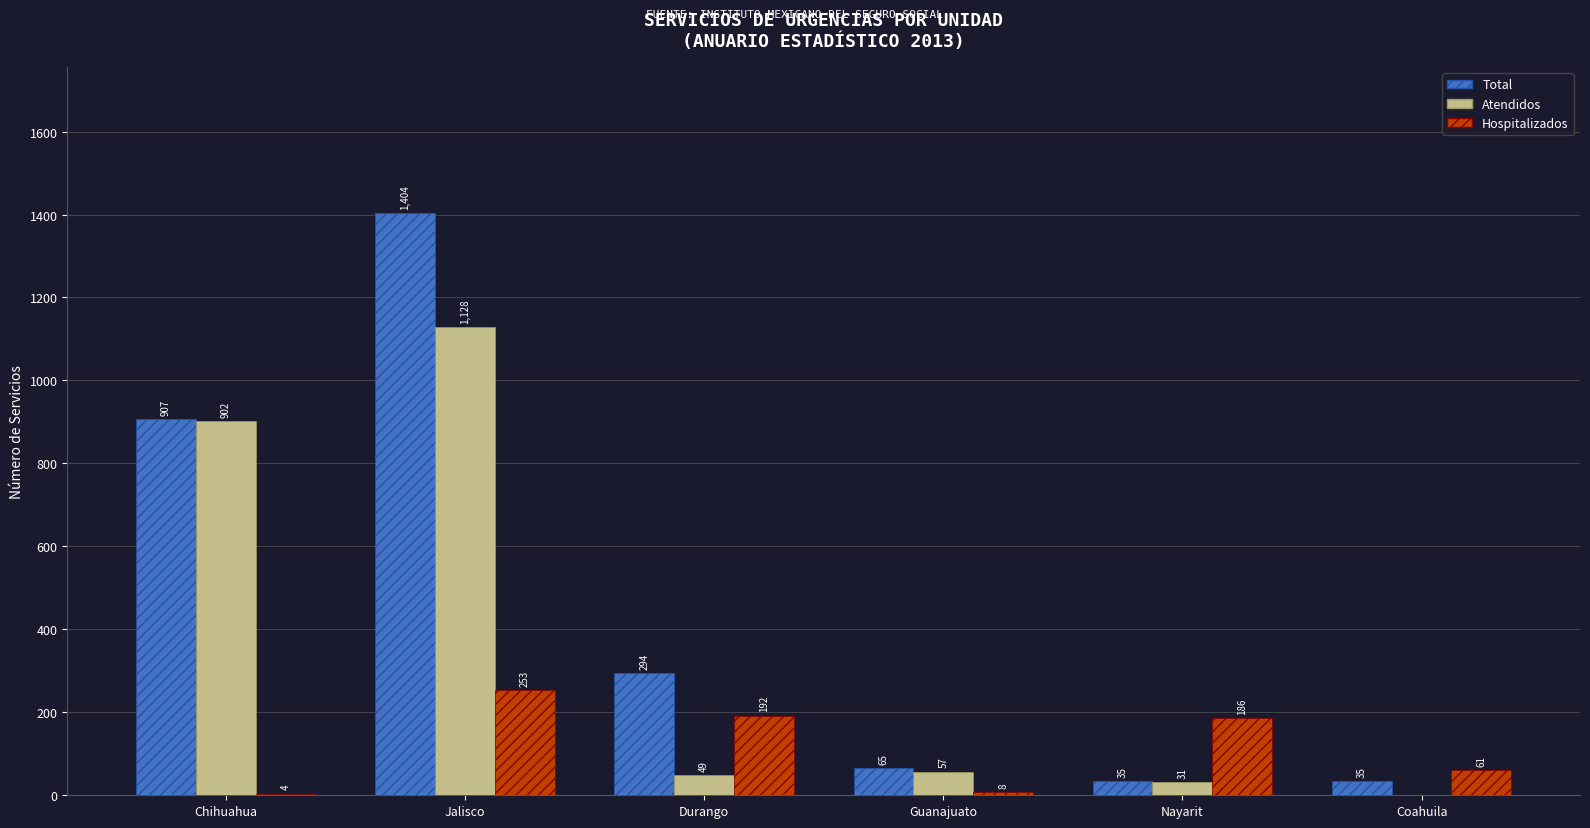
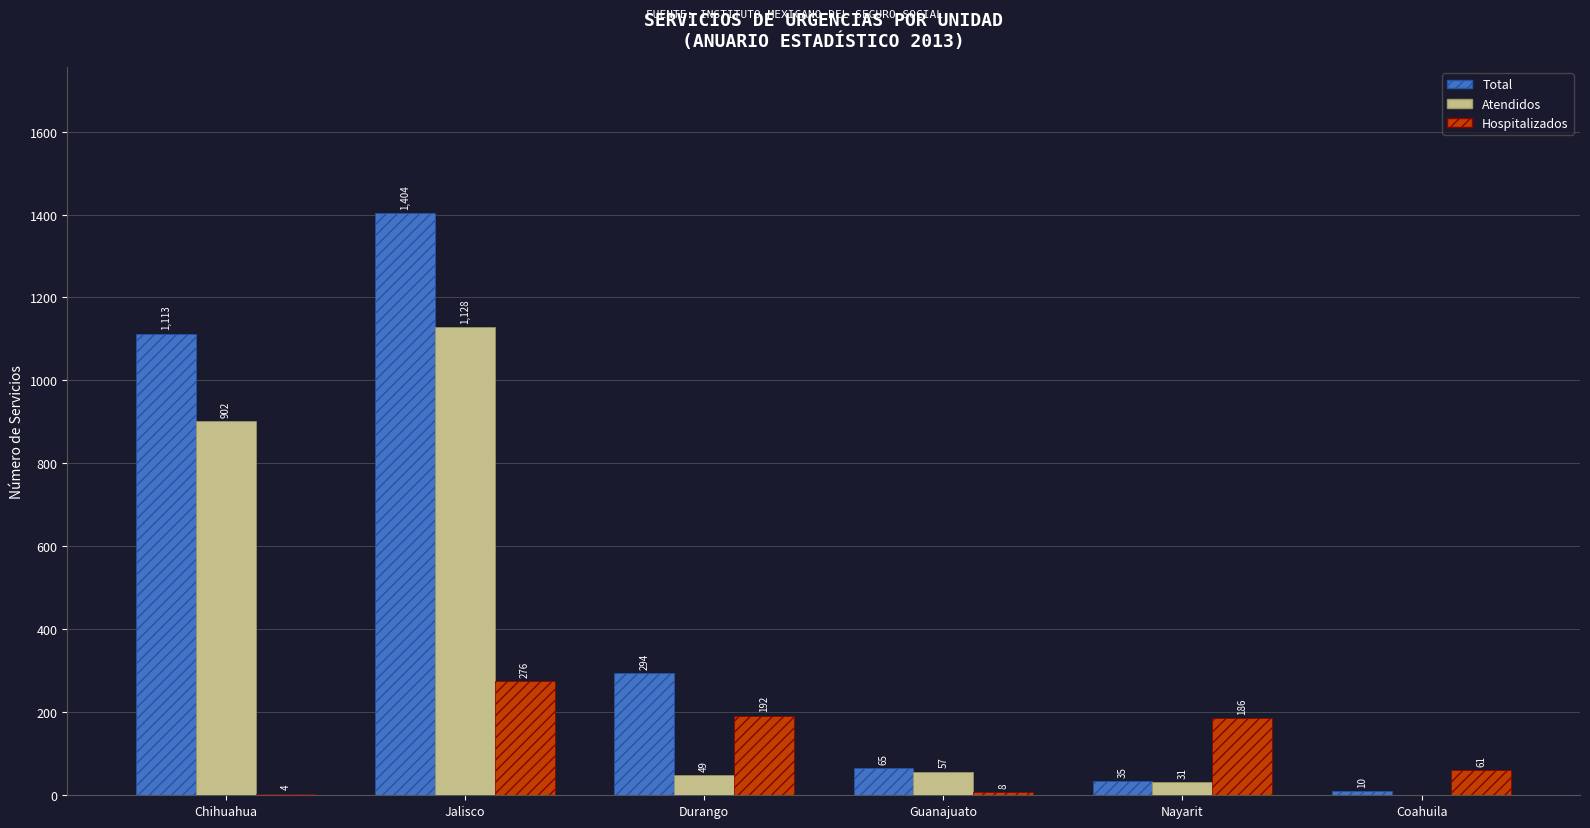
Total, Chihuahua: 907 -> 1,113
Hospitalizados, Jalisco: 253 -> 276
Total, Coahuila: 35 -> 10
